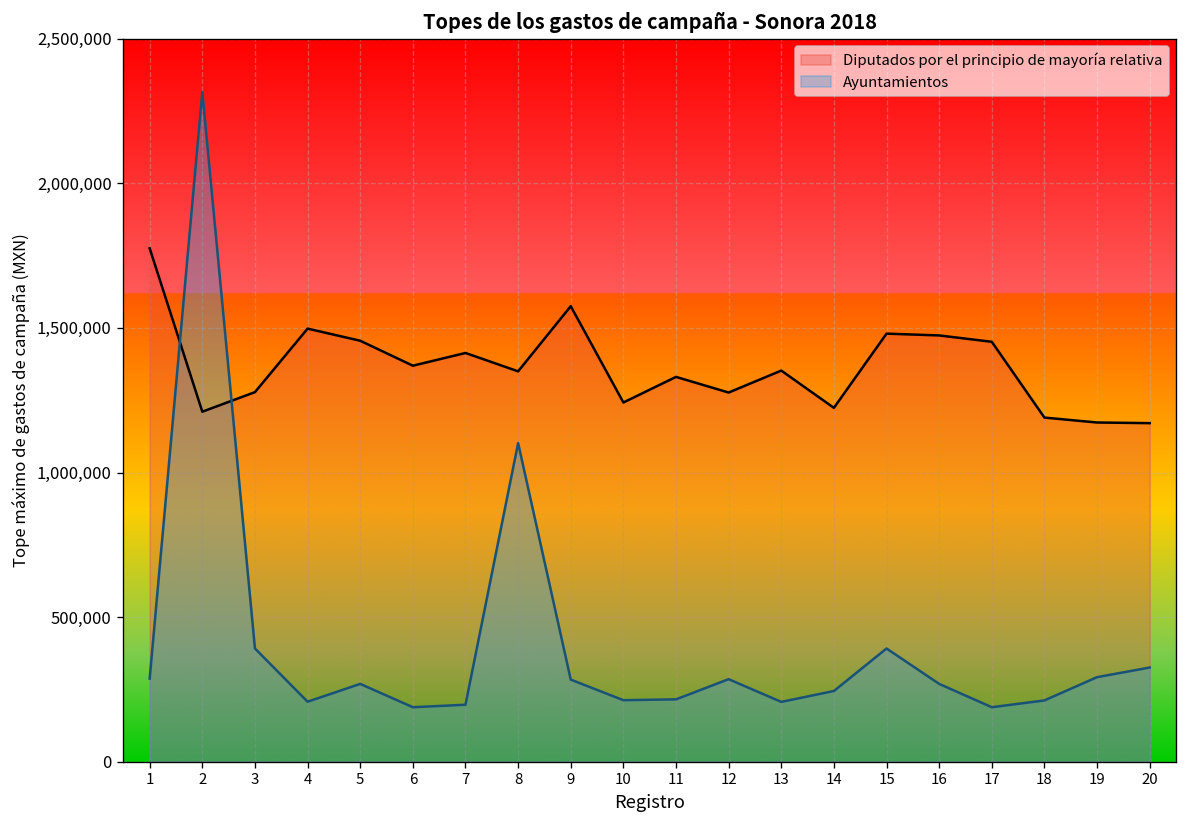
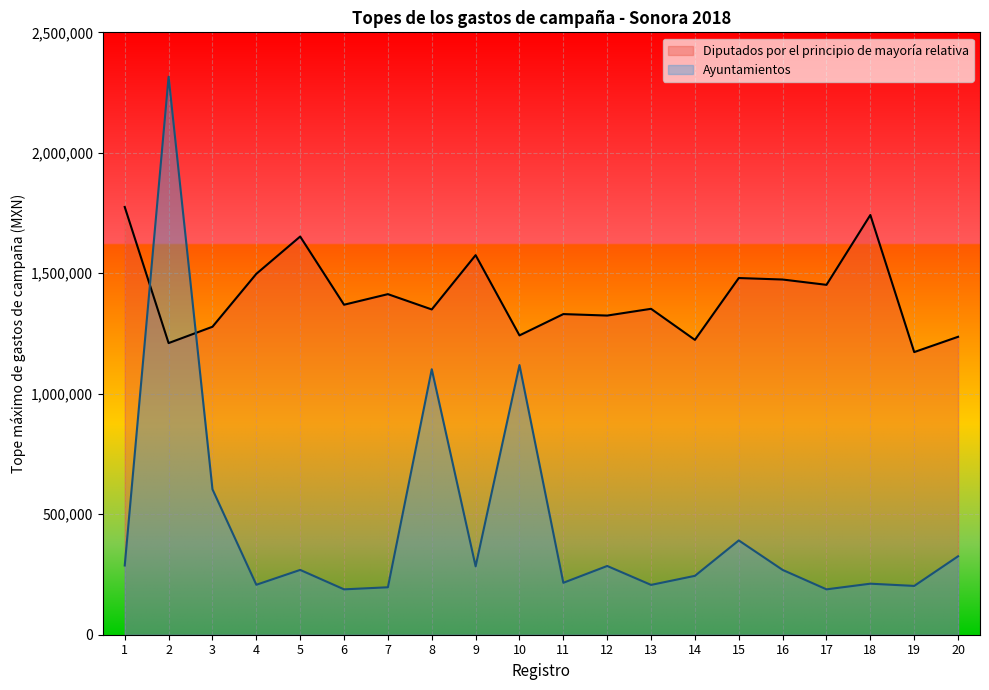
Ayuntamientos, 3: 390,000 -> 600,000
Diputados por el principio de mayoría relativa, 5: 1,460,000 -> 1,650,000
Ayuntamientos, 10: 210,000 -> 1,120,000
Diputados por el principio de mayoría relativa, 12: 1,280,000 -> 1,320,000
Diputados por el principio de mayoría relativa, 18: 1,190,000 -> 1,740,000
Ayuntamientos, 19: 290,000 -> 200,000
Diputados por el principio de mayoría relativa, 20: 1,170,000 -> 1,240,000
